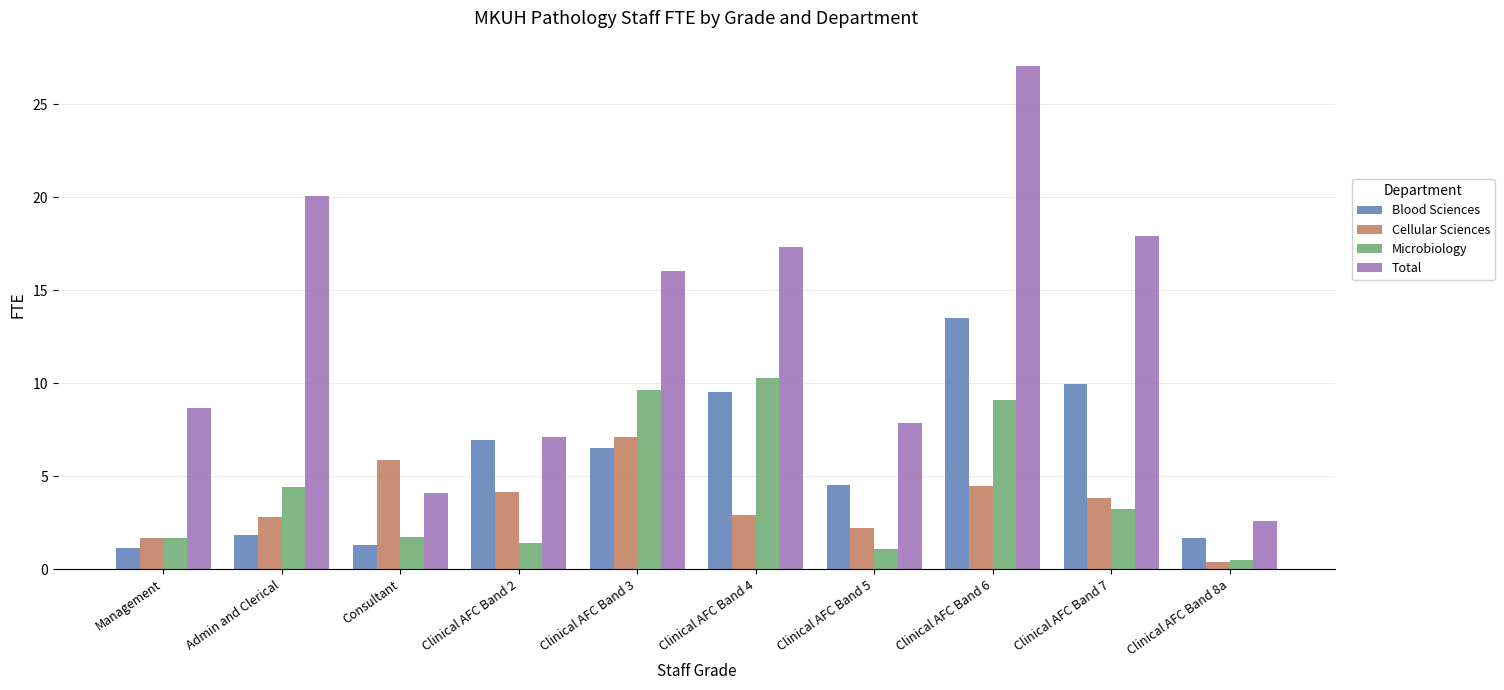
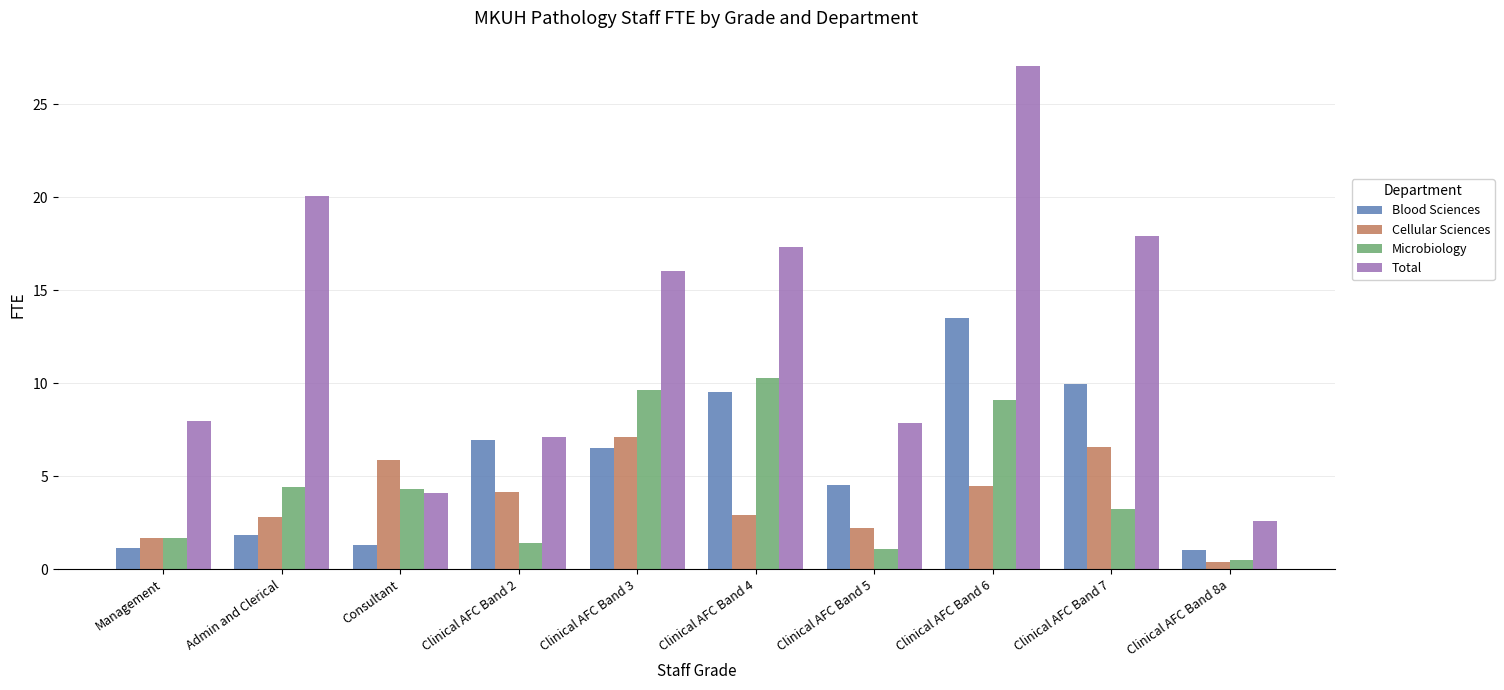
Total, Management: 8.7 -> 8.0
Microbiology, Consultant: 1.8 -> 4.3
Cellular Sciences, Clinical AFC Band 7: 3.8 -> 6.6
Blood Sciences, Clinical AFC Band 8a: 1.7 -> 1.0
